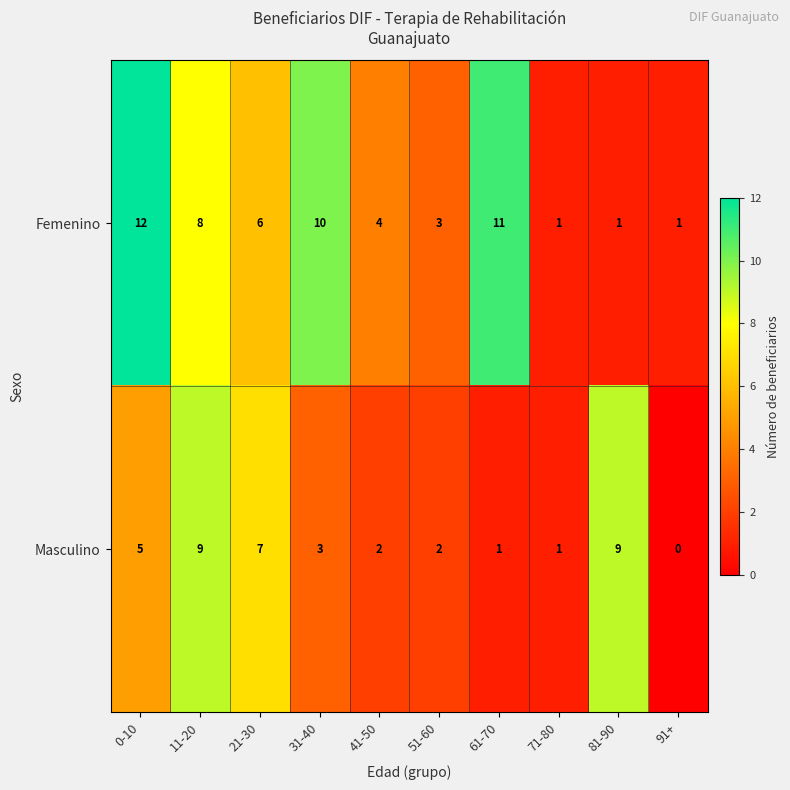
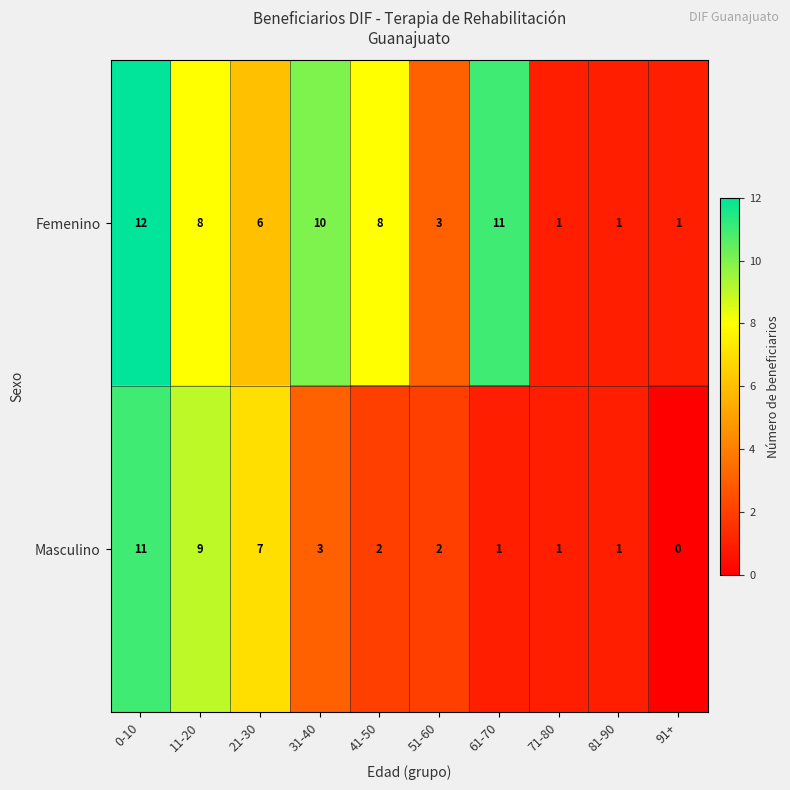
Femenino, 41-50: 4 -> 8
Masculino, 0-10: 5 -> 11
Masculino, 81-90: 9 -> 1
